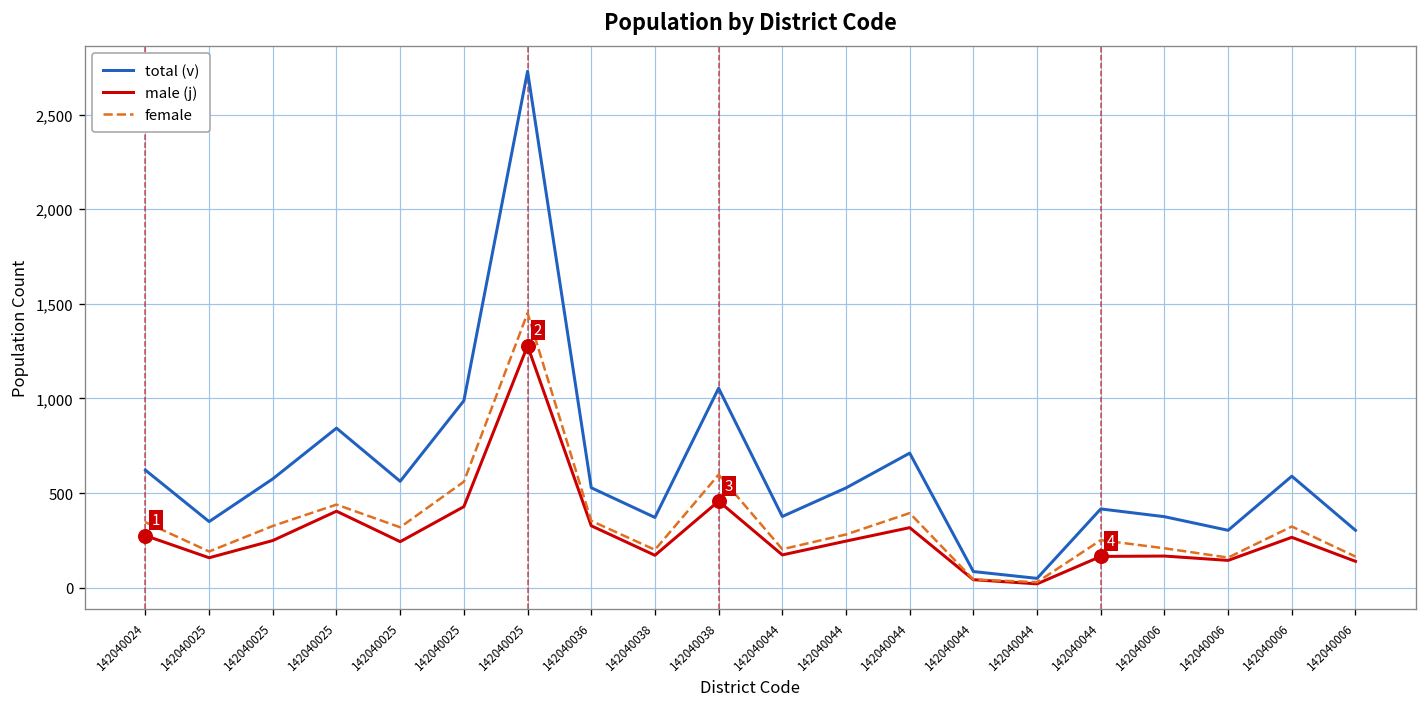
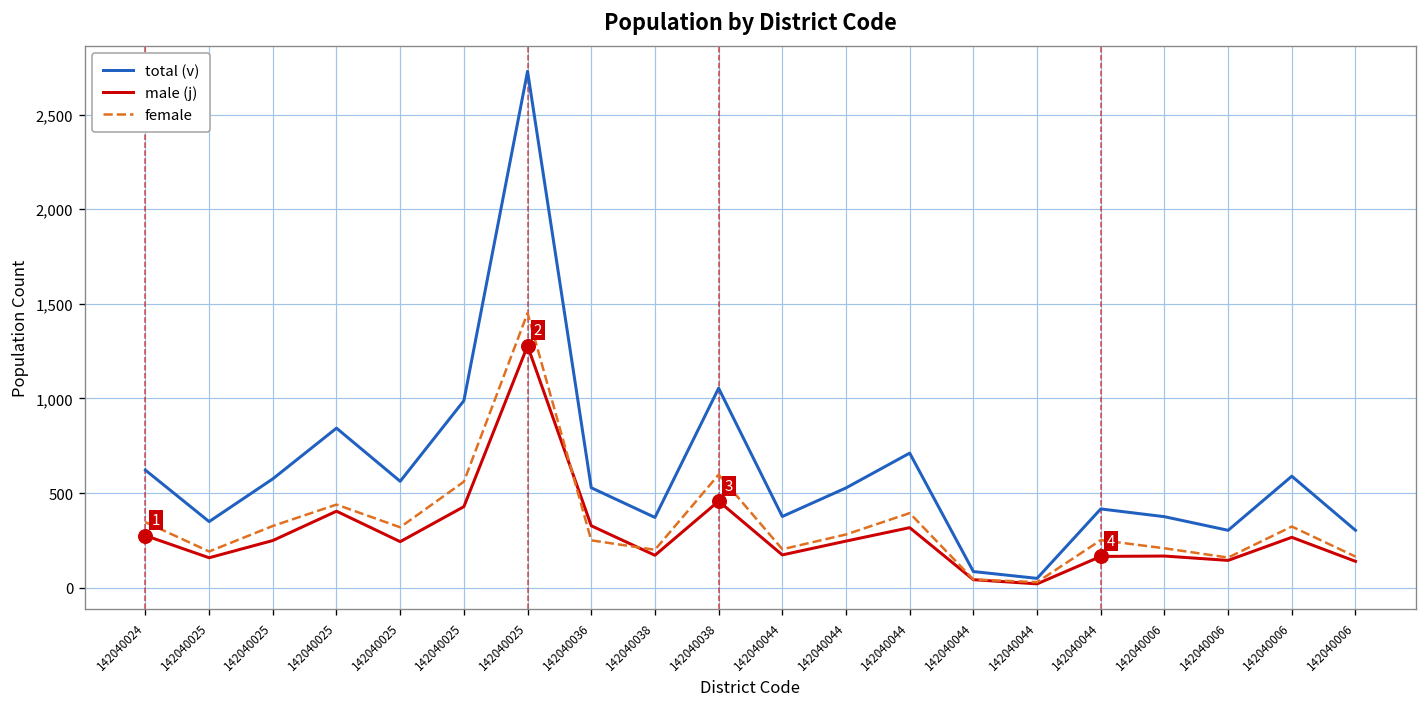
female, 142040036: 350 -> 250
